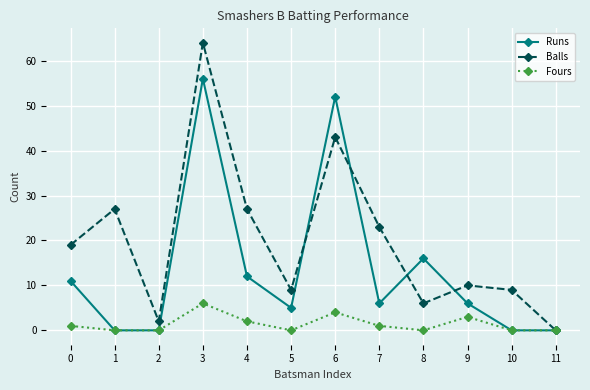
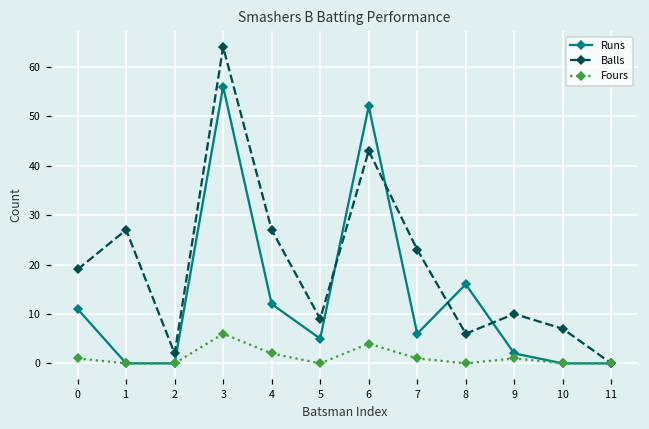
Runs, 9: 6 -> 2
Fours, 9: 3 -> 1
Balls, 10: 9 -> 7
